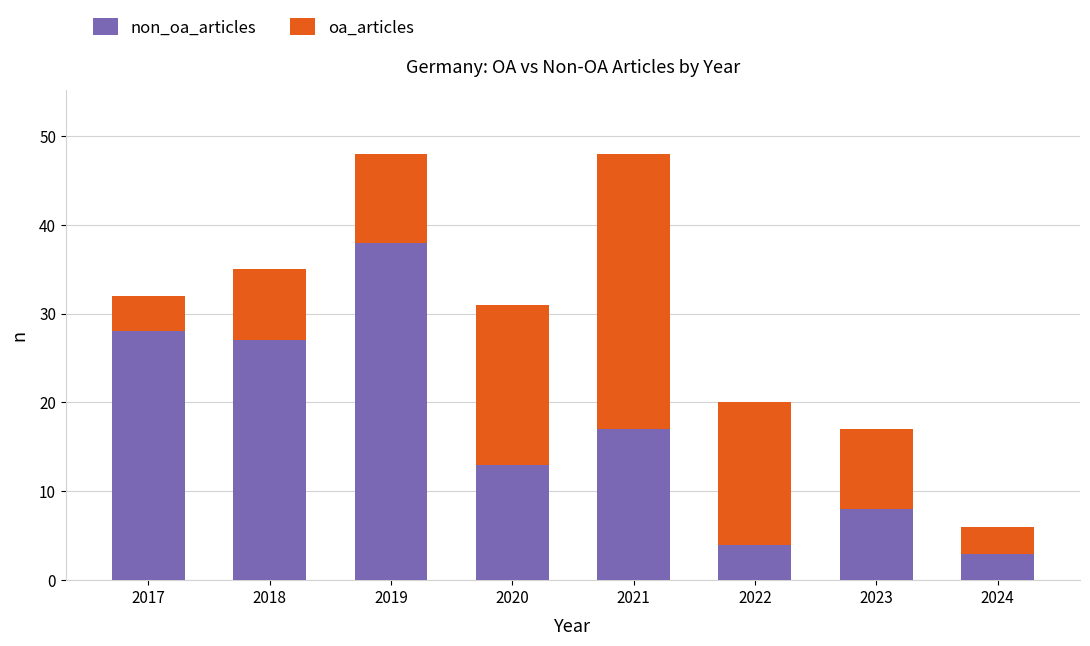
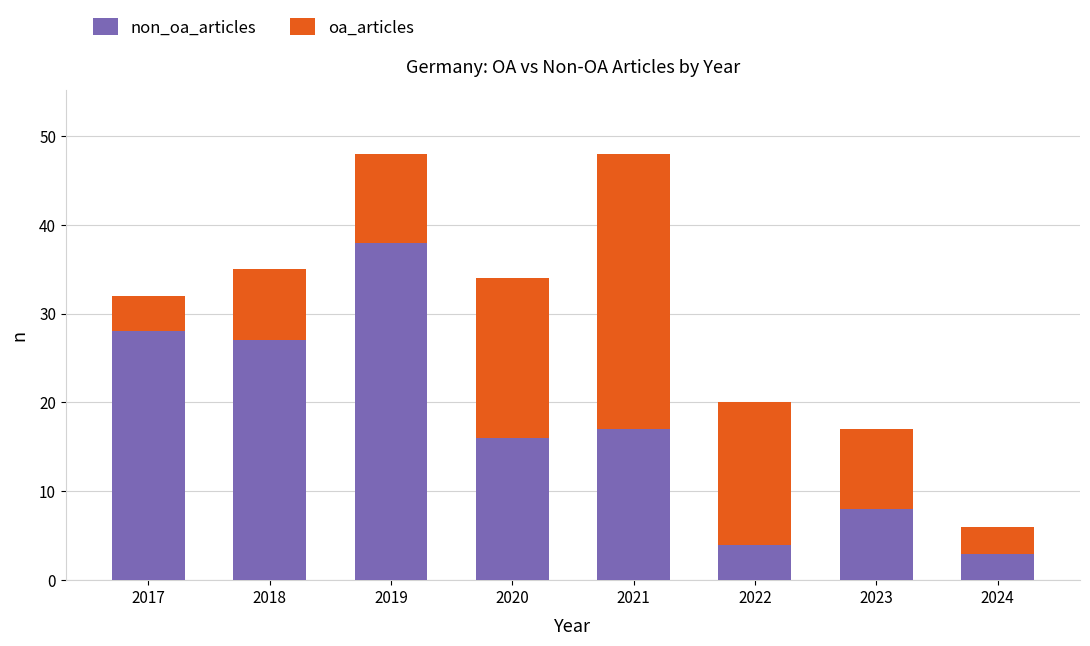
non_oa_articles, 2020: 13 -> 16
